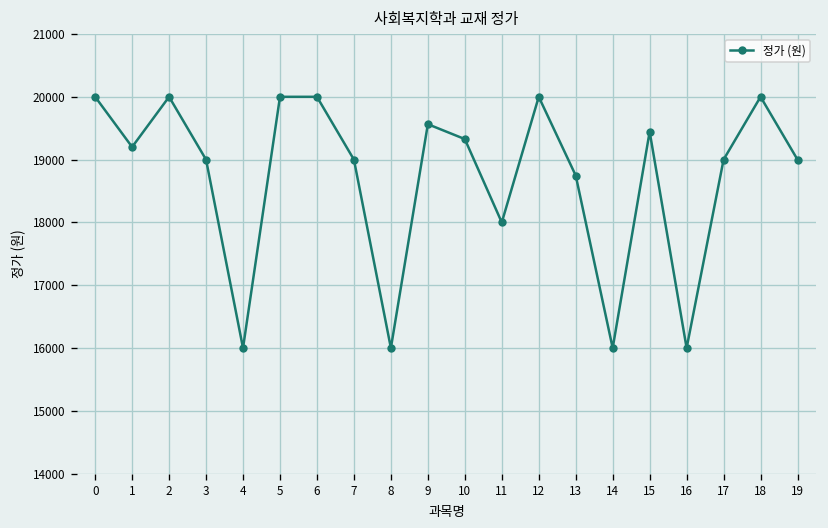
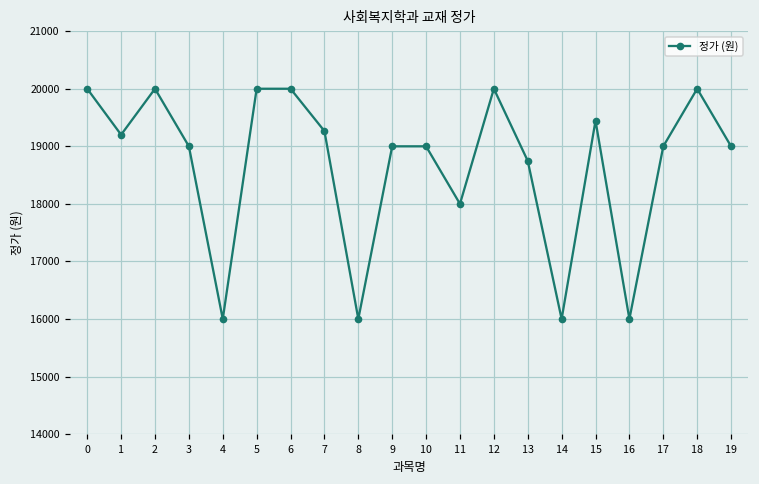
7: 19000 -> 19300
9: 19600 -> 19000
10: 19300 -> 19000
